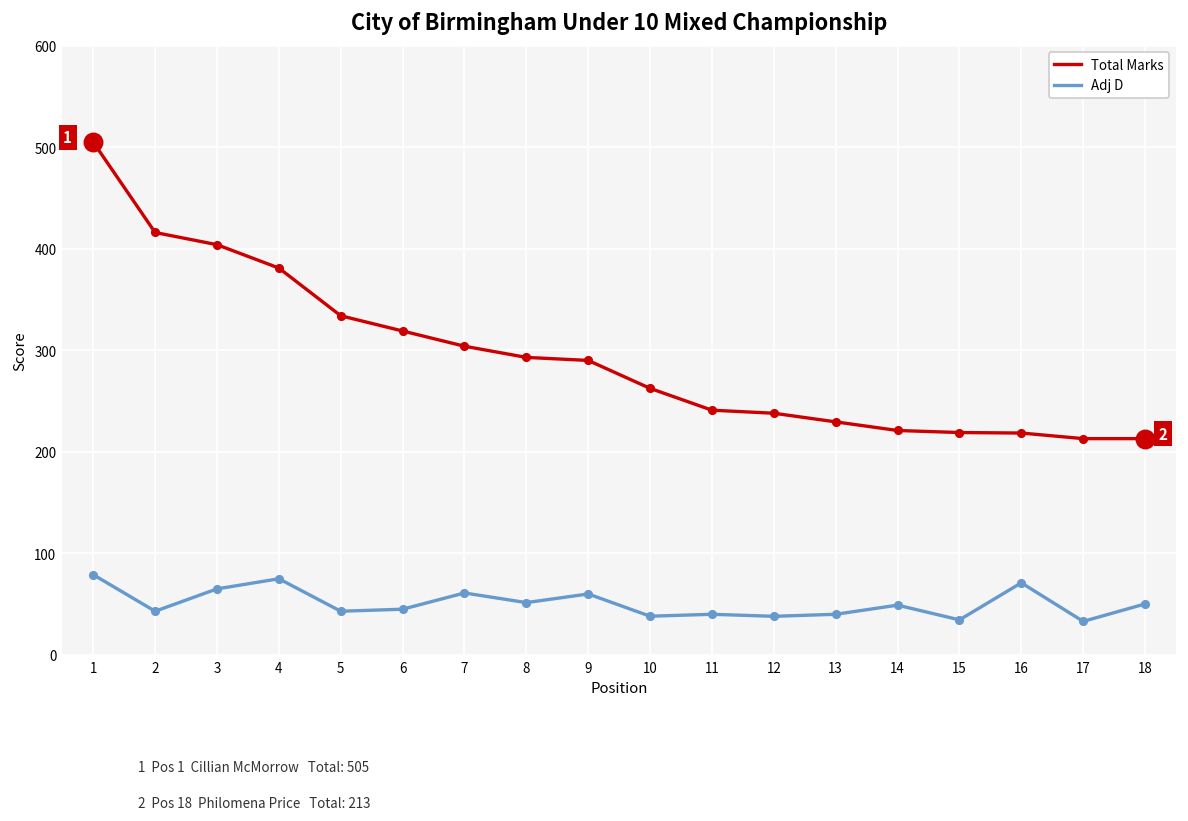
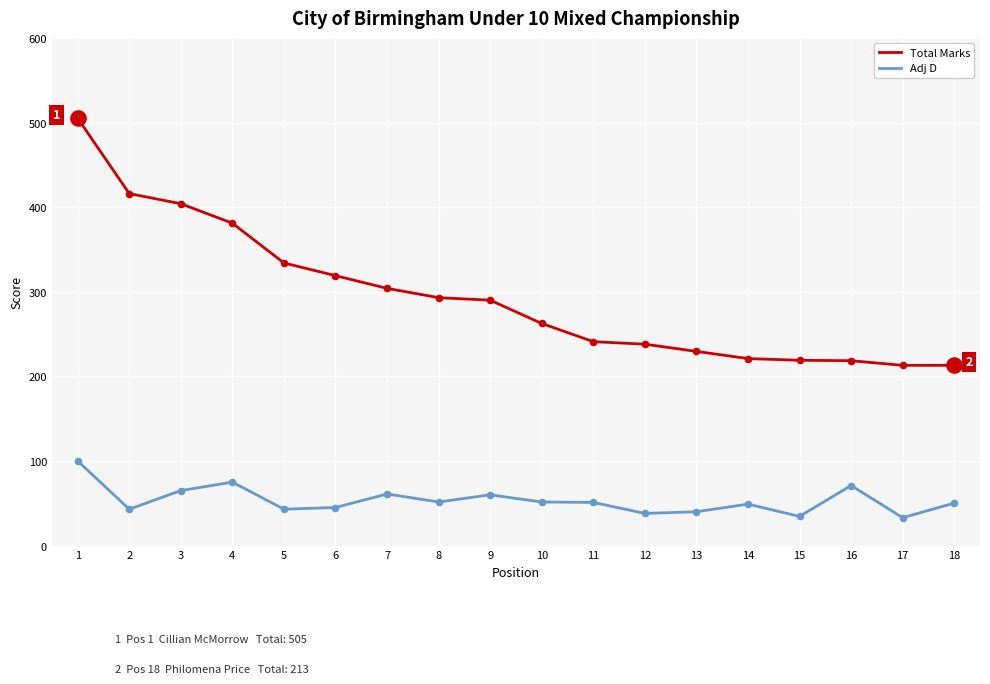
Adj D, 1: 80 -> 100
Adj D, 10: 40 -> 50
Adj D, 11: 40 -> 50
